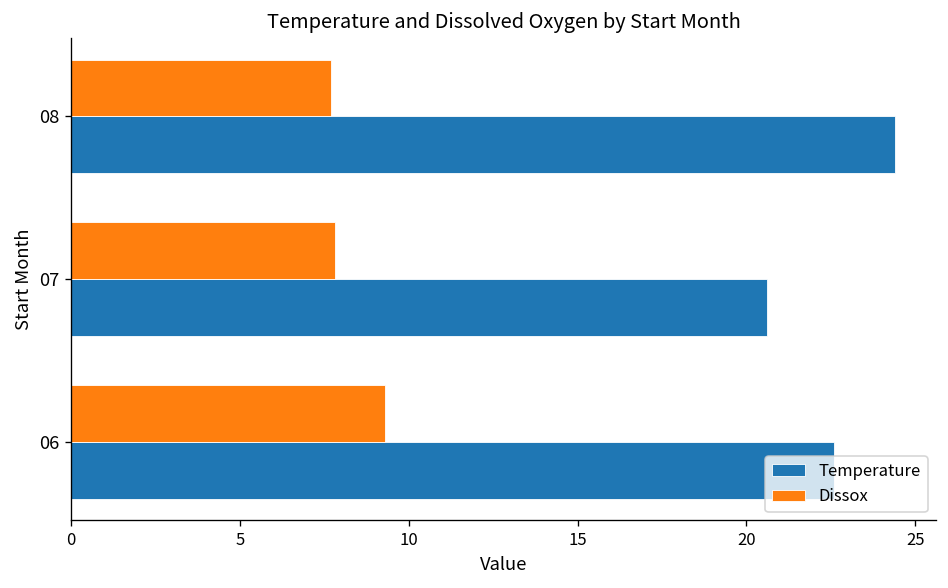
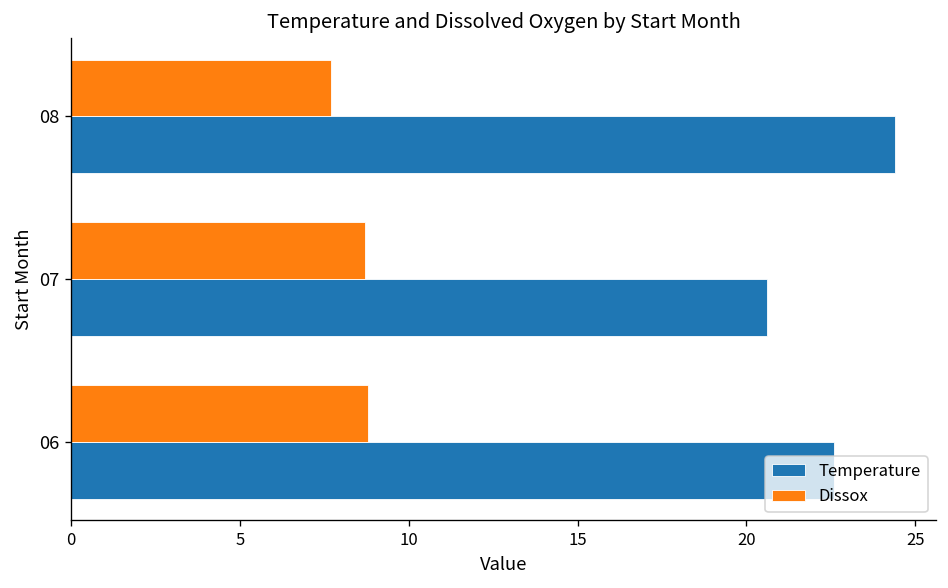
Dissox, 07: 7.8 -> 8.7
Dissox, 06: 9.3 -> 8.8
